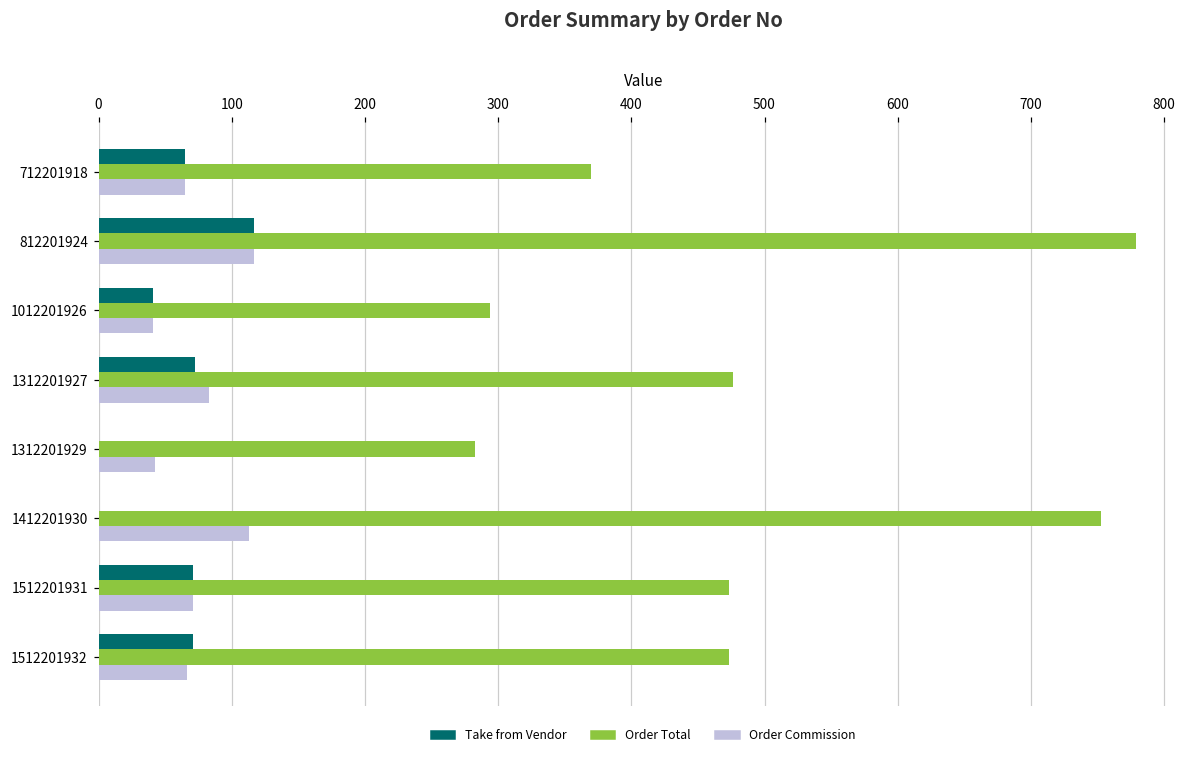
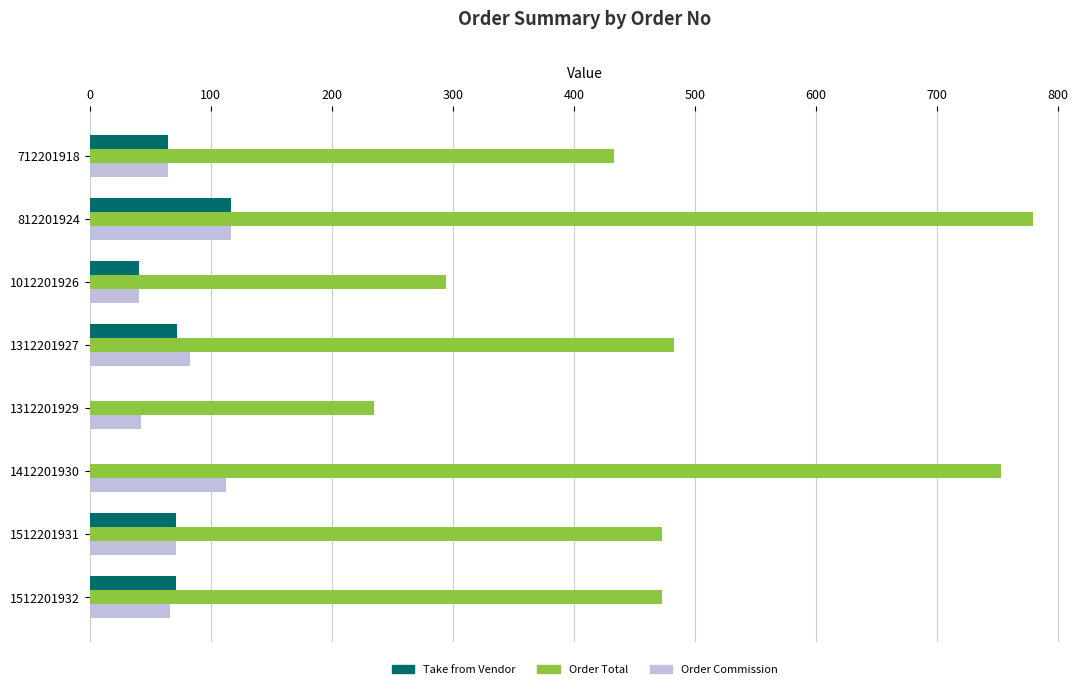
Order Total, 712201918: 370 -> 433
Order Total, 1312201927: 476 -> 483
Order Total, 1312201929: 283 -> 235
